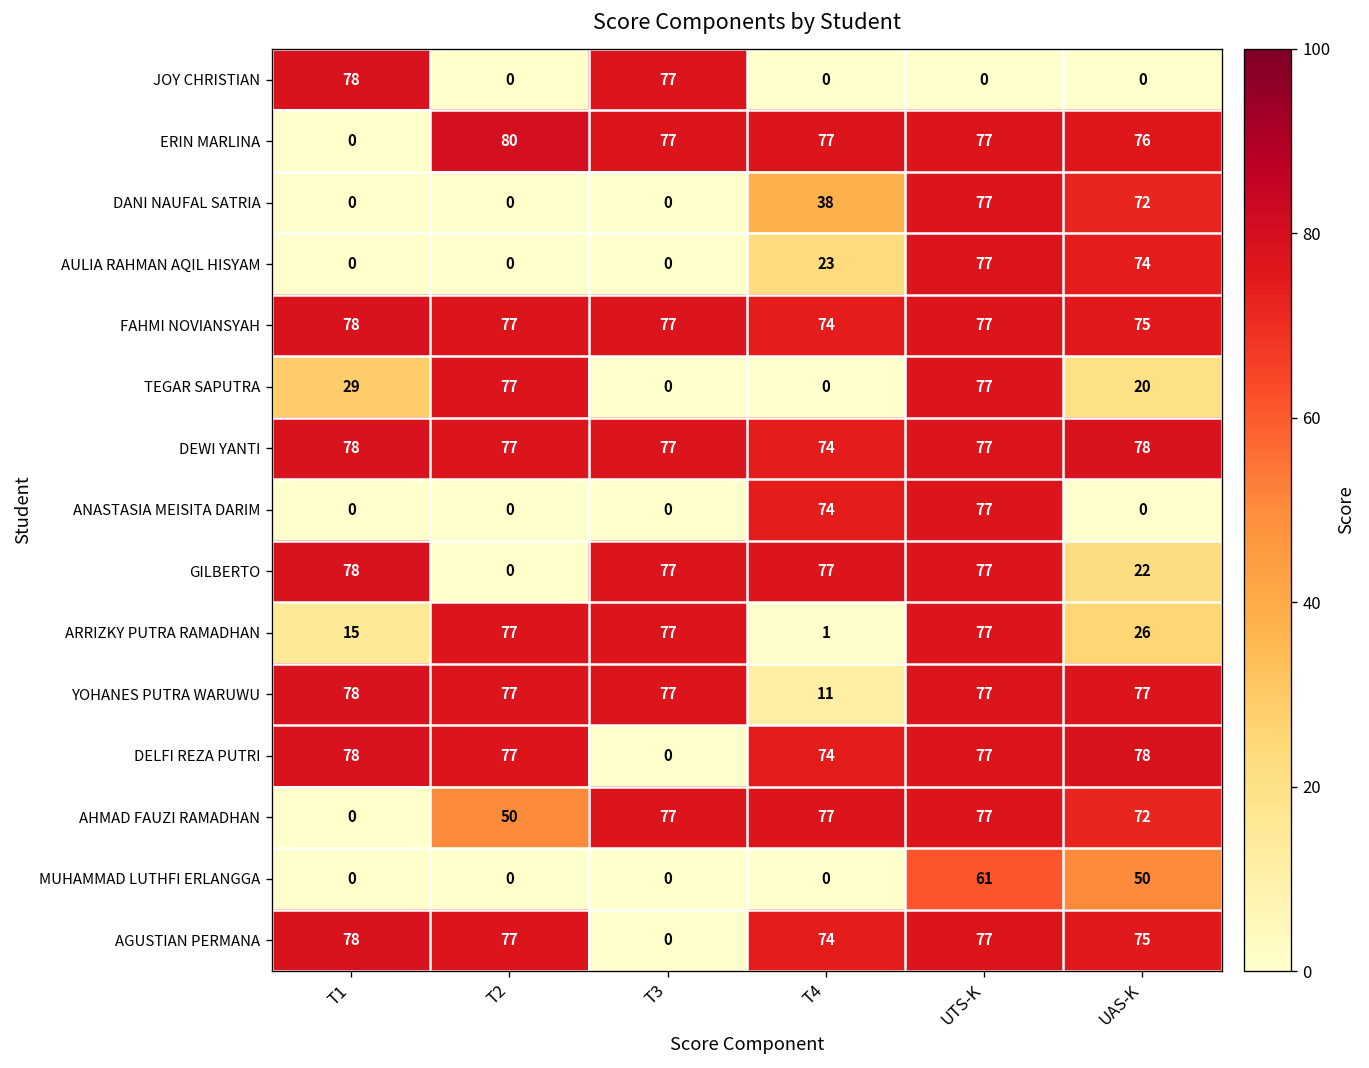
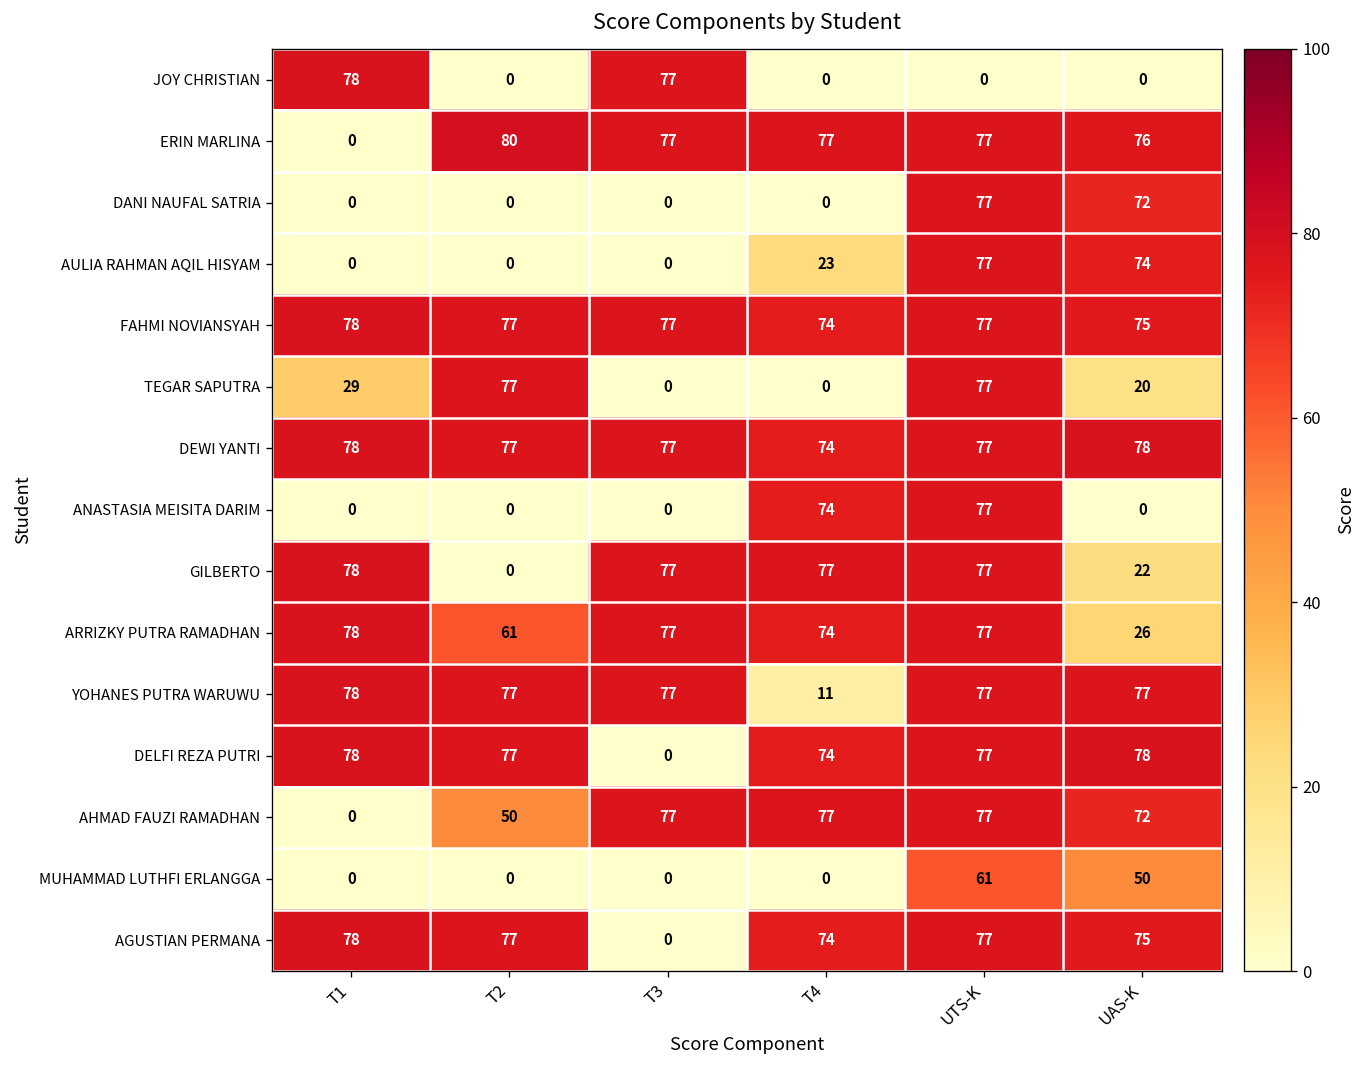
DANI NAUFAL SATRIA, T4: 38 -> 0
ARRIZKY PUTRA RAMADHAN, T1: 15 -> 78
ARRIZKY PUTRA RAMADHAN, T2: 77 -> 61
ARRIZKY PUTRA RAMADHAN, T4: 1 -> 74
